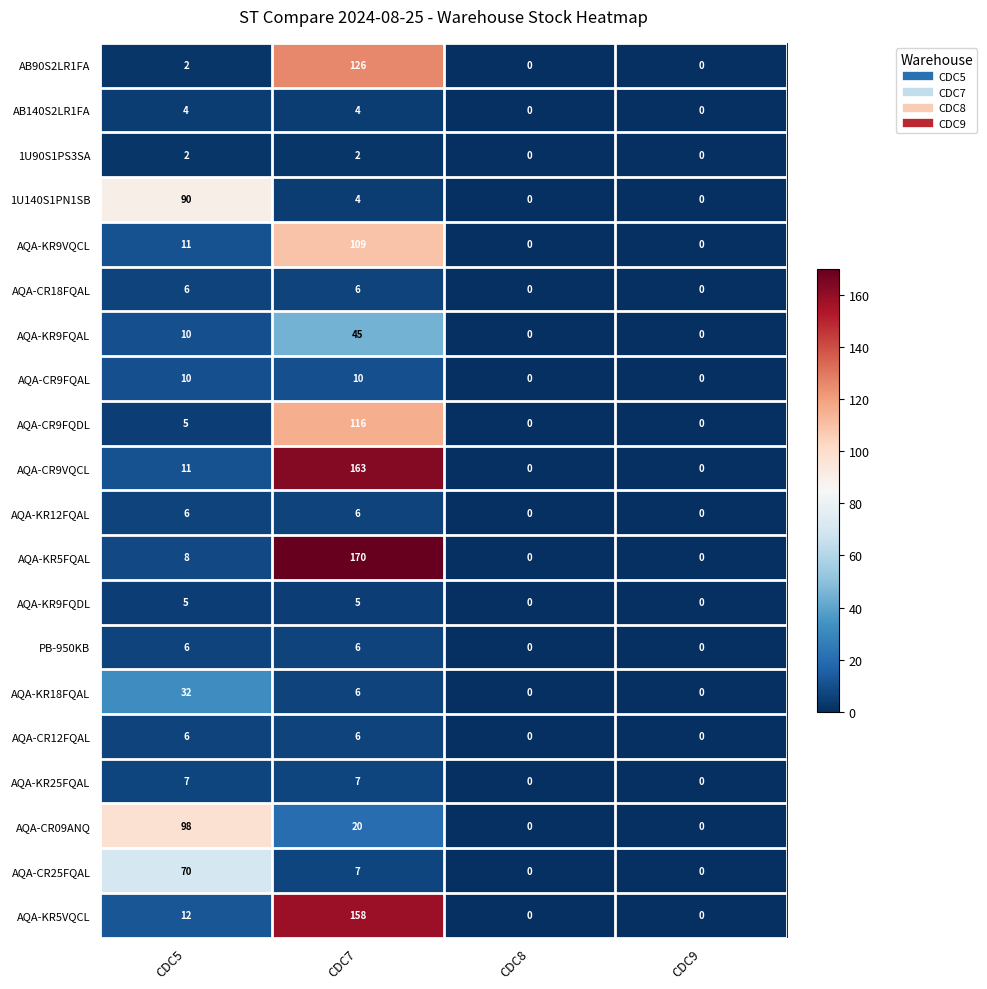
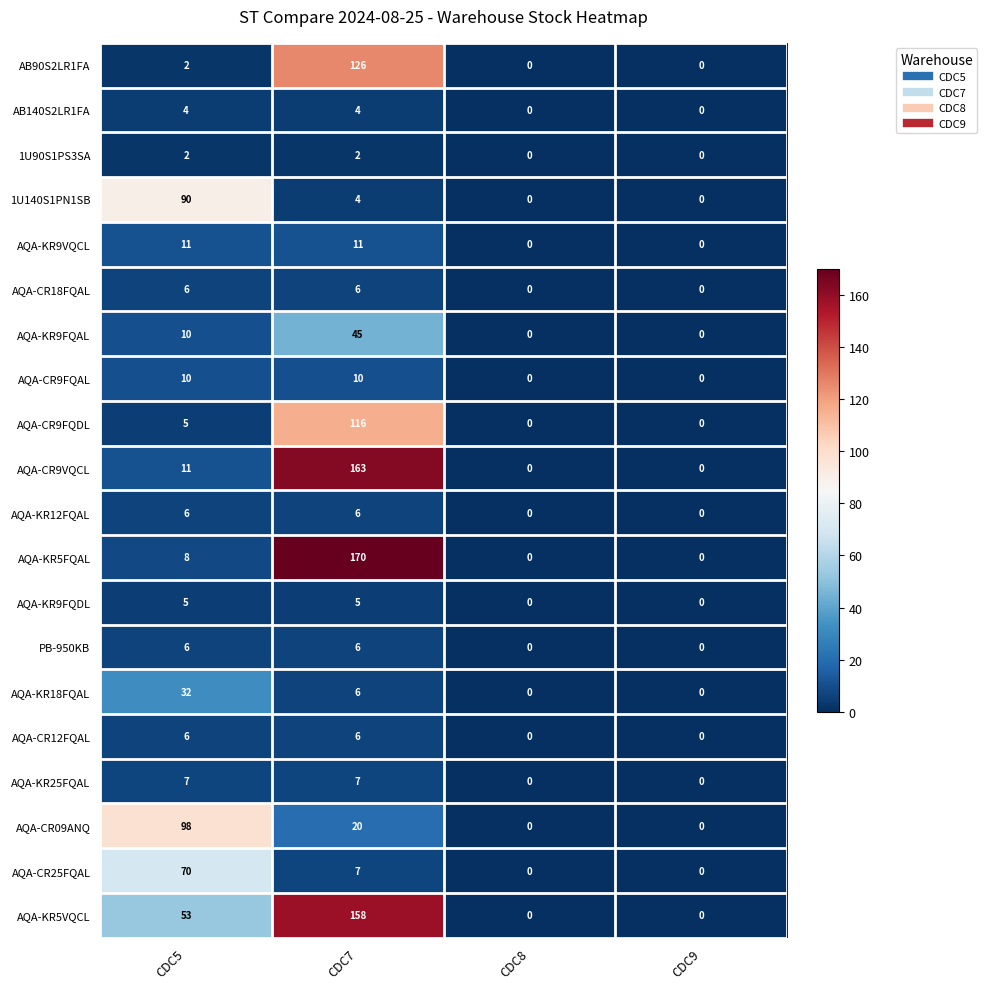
AQA-KR9VQCL, CDC7: 109 -> 11
AQA-KR5VQCL, CDC5: 12 -> 53
